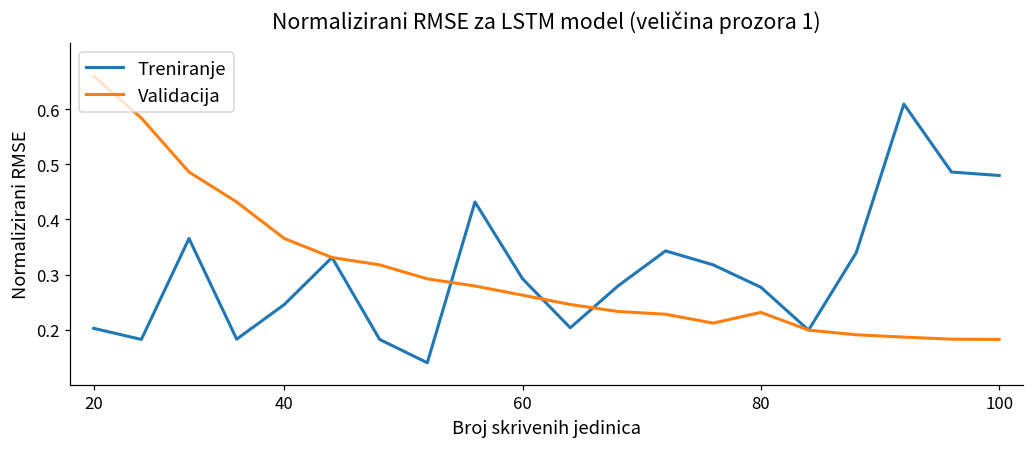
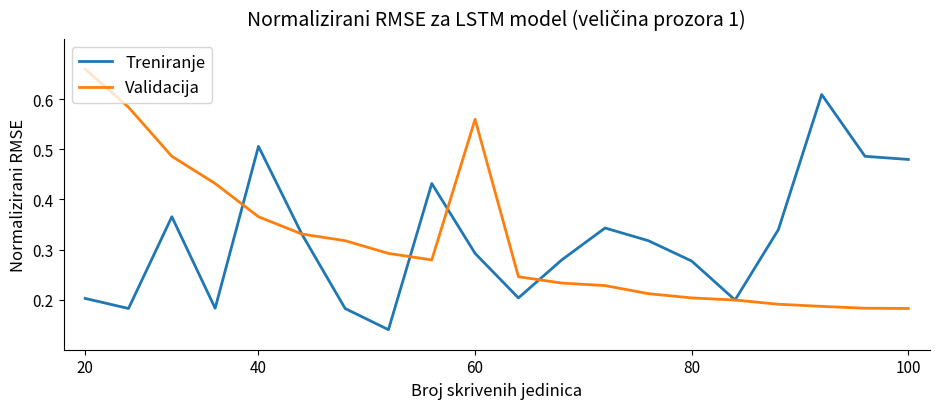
Treniranje, 40: 0.25 -> 0.51
Validacija, 60: 0.26 -> 0.56
Validacija, 80: 0.23 -> 0.20
